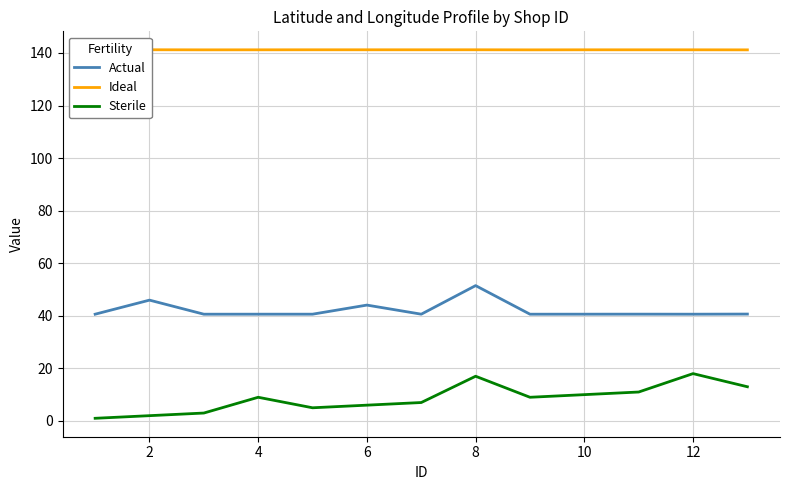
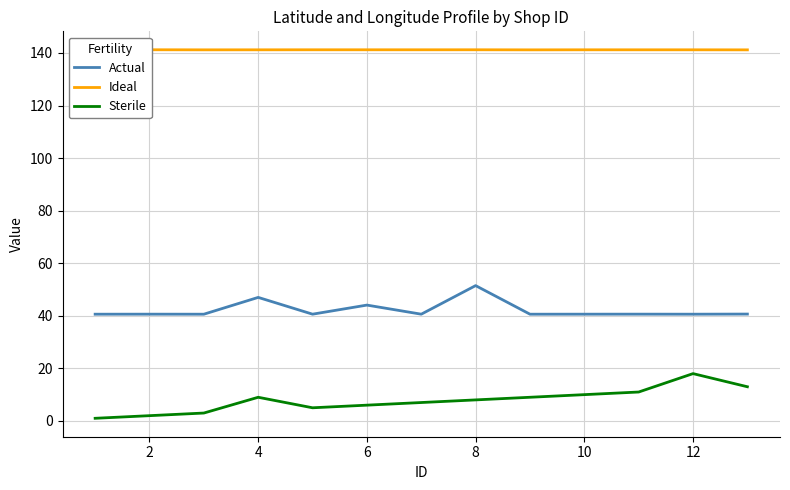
Actual, 2: 46 -> 41
Actual, 4: 41 -> 47
Sterile, 8: 17 -> 8
